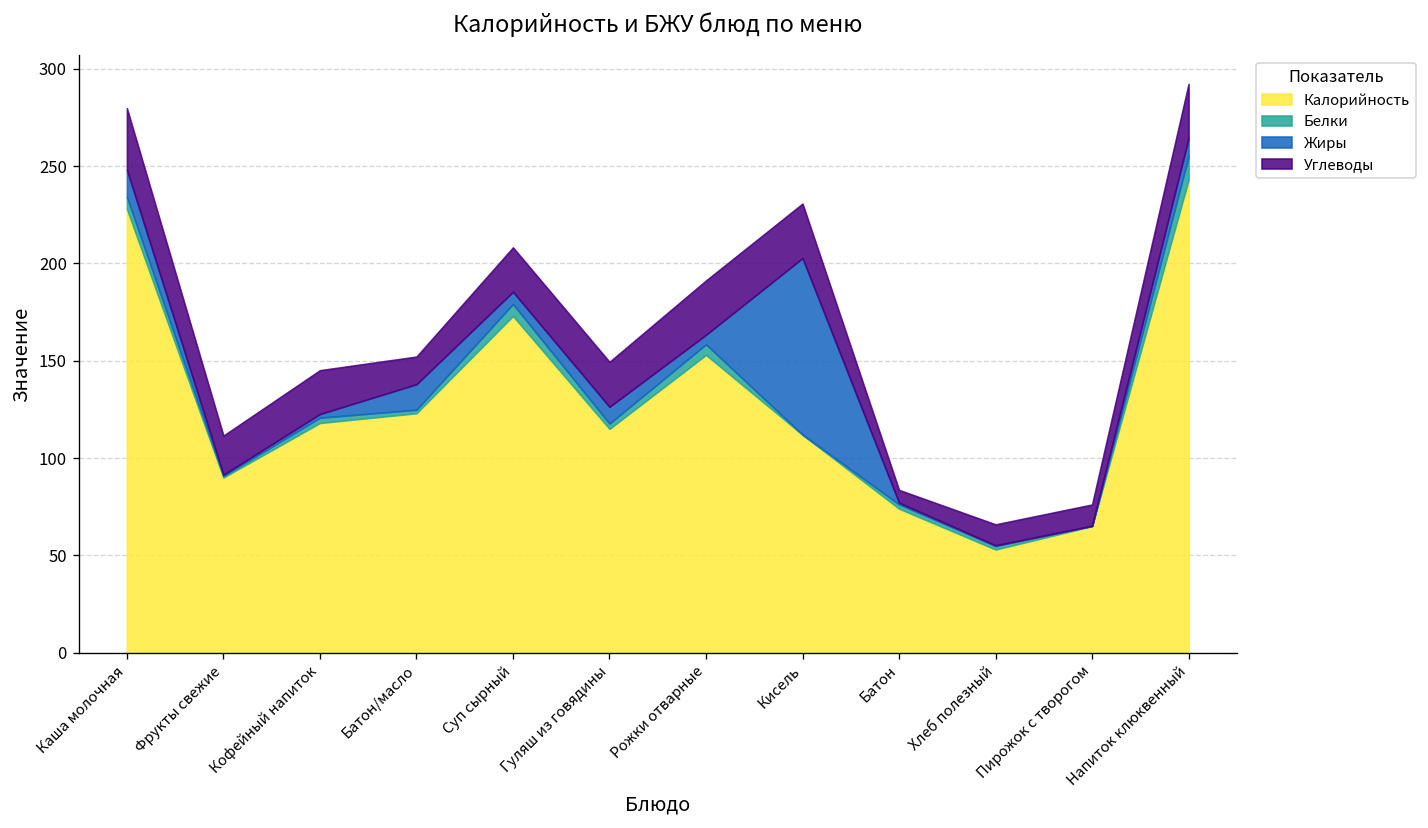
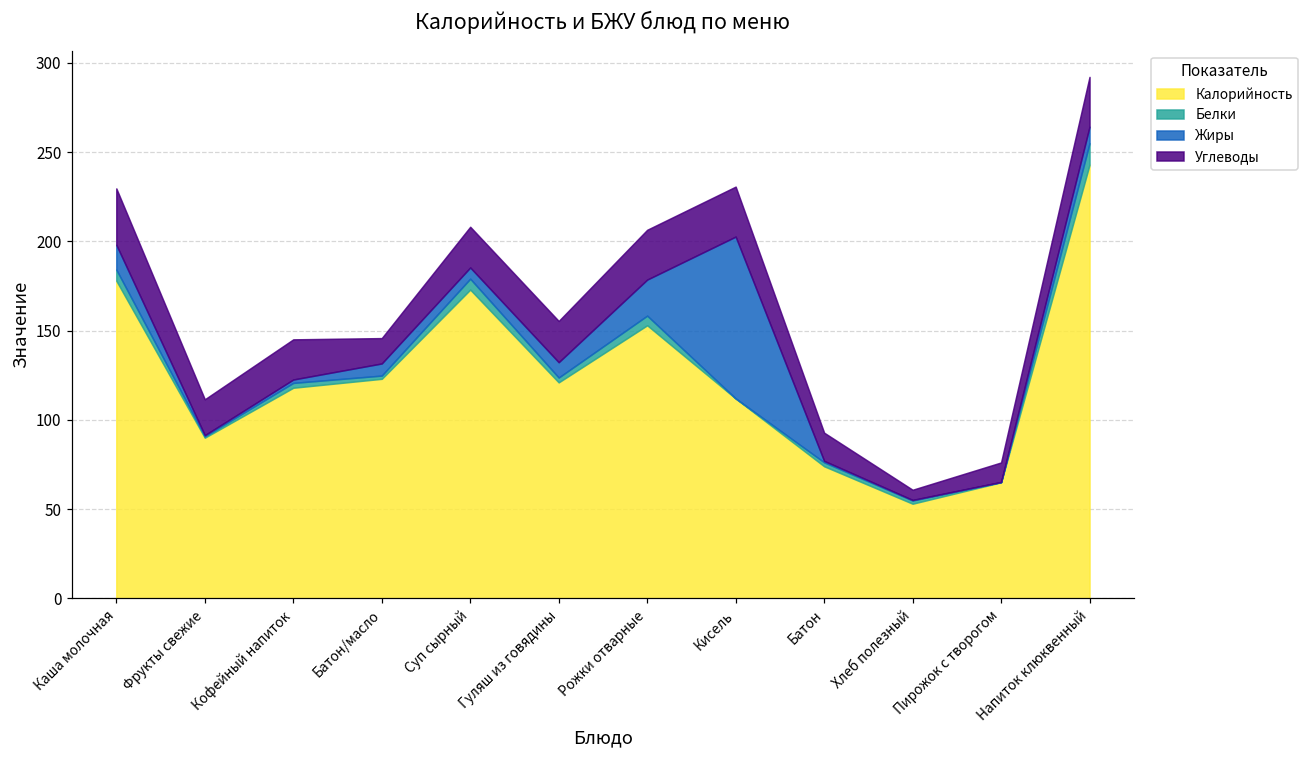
Калорийность, Каша молочная: 228 -> 178
Жиры, Батон/масло: 13 -> 7
Калорийность, Гуляш из говядины: 115 -> 121
Жиры, Рожки отварные: 5 -> 20
Углеводы, Батон: 7 -> 16
Углеводы, Хлеб полезный: 11 -> 6
